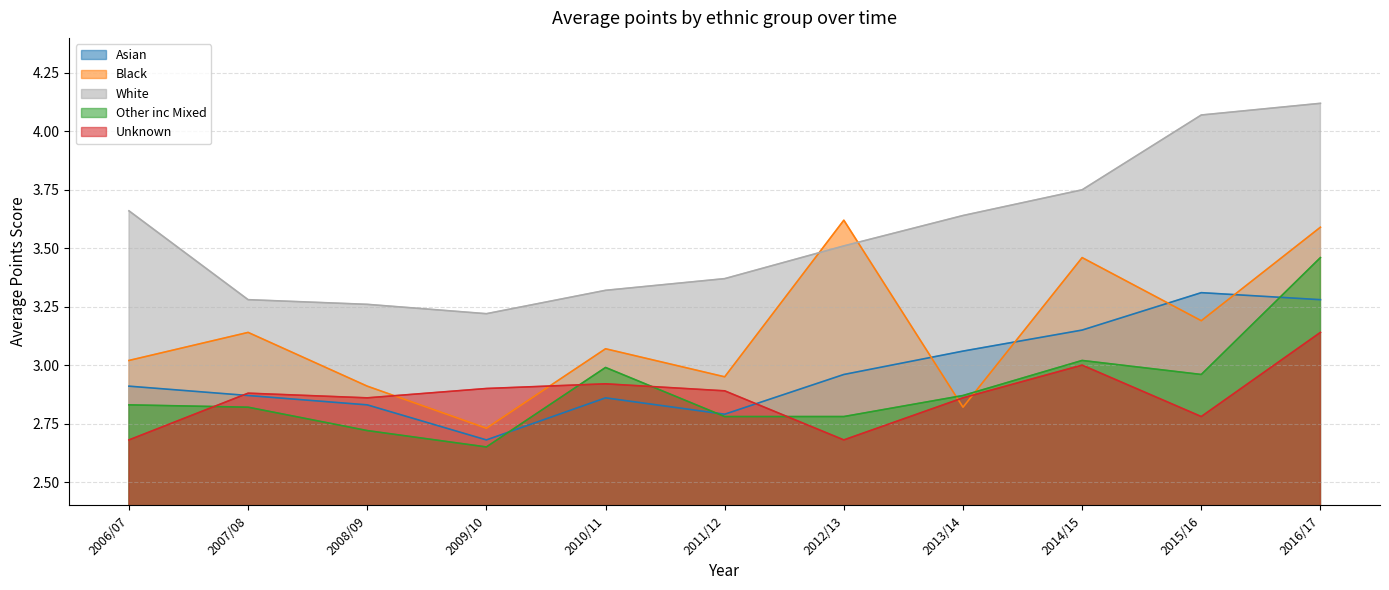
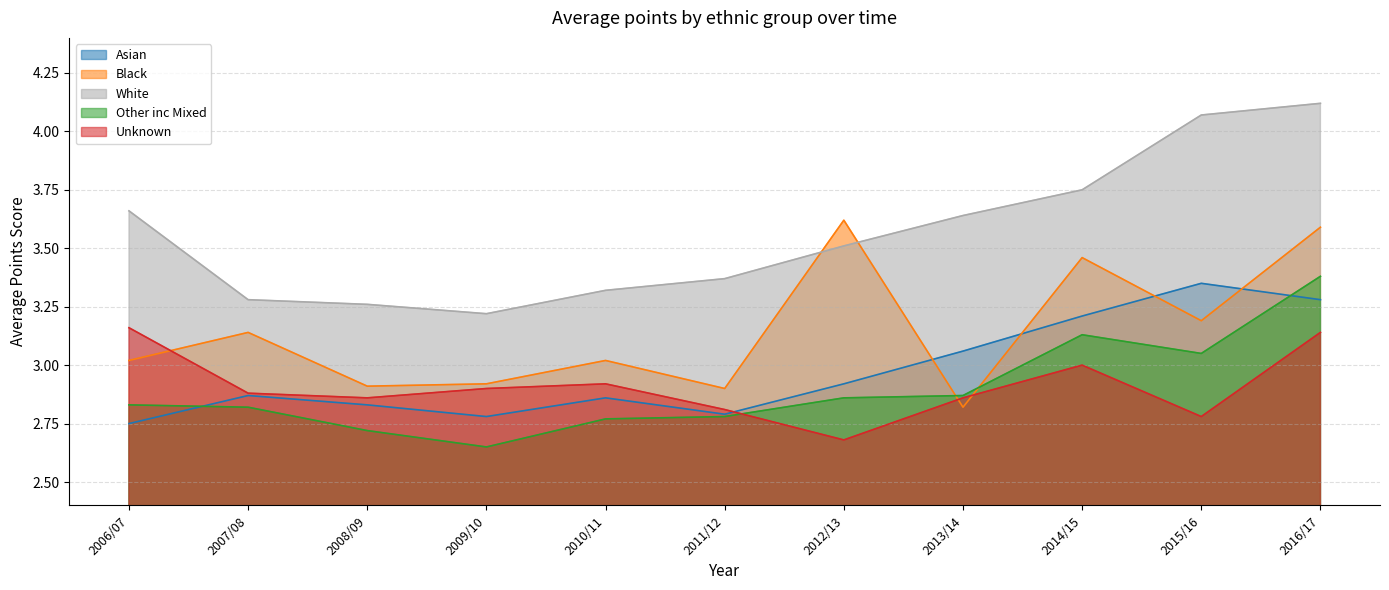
Asian, 2006/07: 2.91 -> 2.75
Unknown, 2006/07: 2.68 -> 3.16
Asian, 2009/10: 2.68 -> 2.78
Black, 2009/10: 2.73 -> 2.92
Black, 2010/11: 3.07 -> 3.02
Other inc Mixed, 2010/11: 2.99 -> 2.77
Black, 2011/12: 2.95 -> 2.90
Unknown, 2011/12: 2.89 -> 2.81
Asian, 2012/13: 2.96 -> 2.92
Other inc Mixed, 2012/13: 2.78 -> 2.86
Asian, 2014/15: 3.15 -> 3.21
Other inc Mixed, 2014/15: 3.02 -> 3.13
Asian, 2015/16: 3.31 -> 3.35
Other inc Mixed, 2015/16: 2.96 -> 3.05
Other inc Mixed, 2016/17: 3.46 -> 3.38
